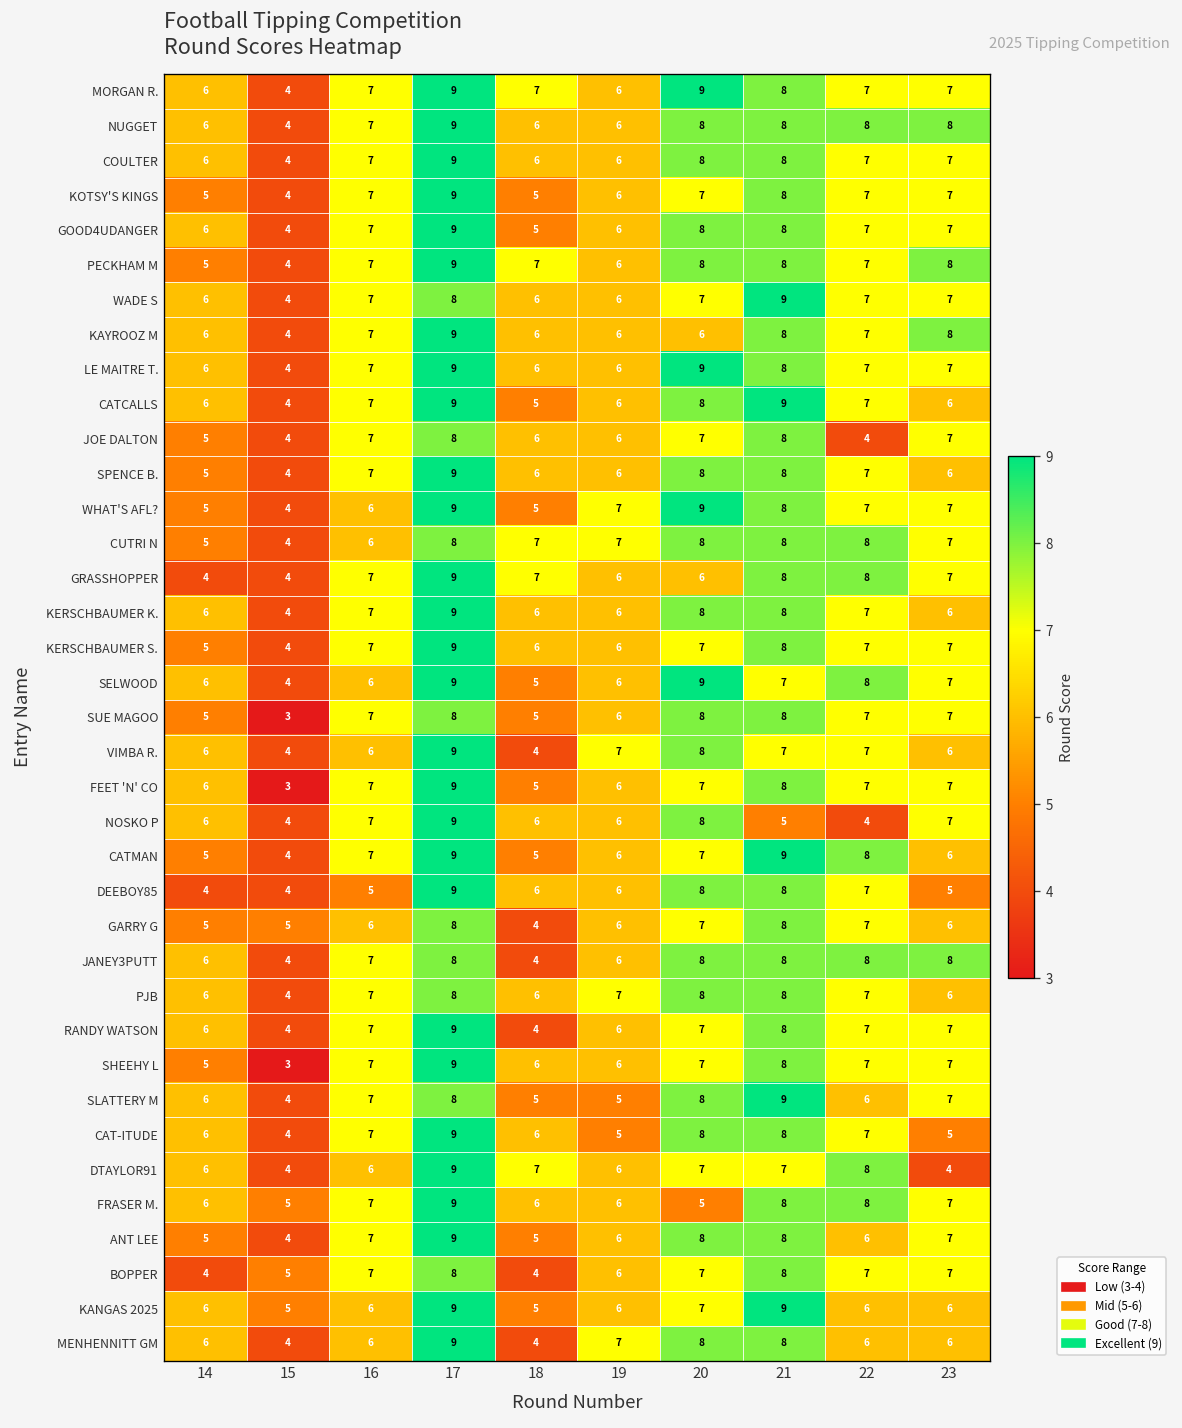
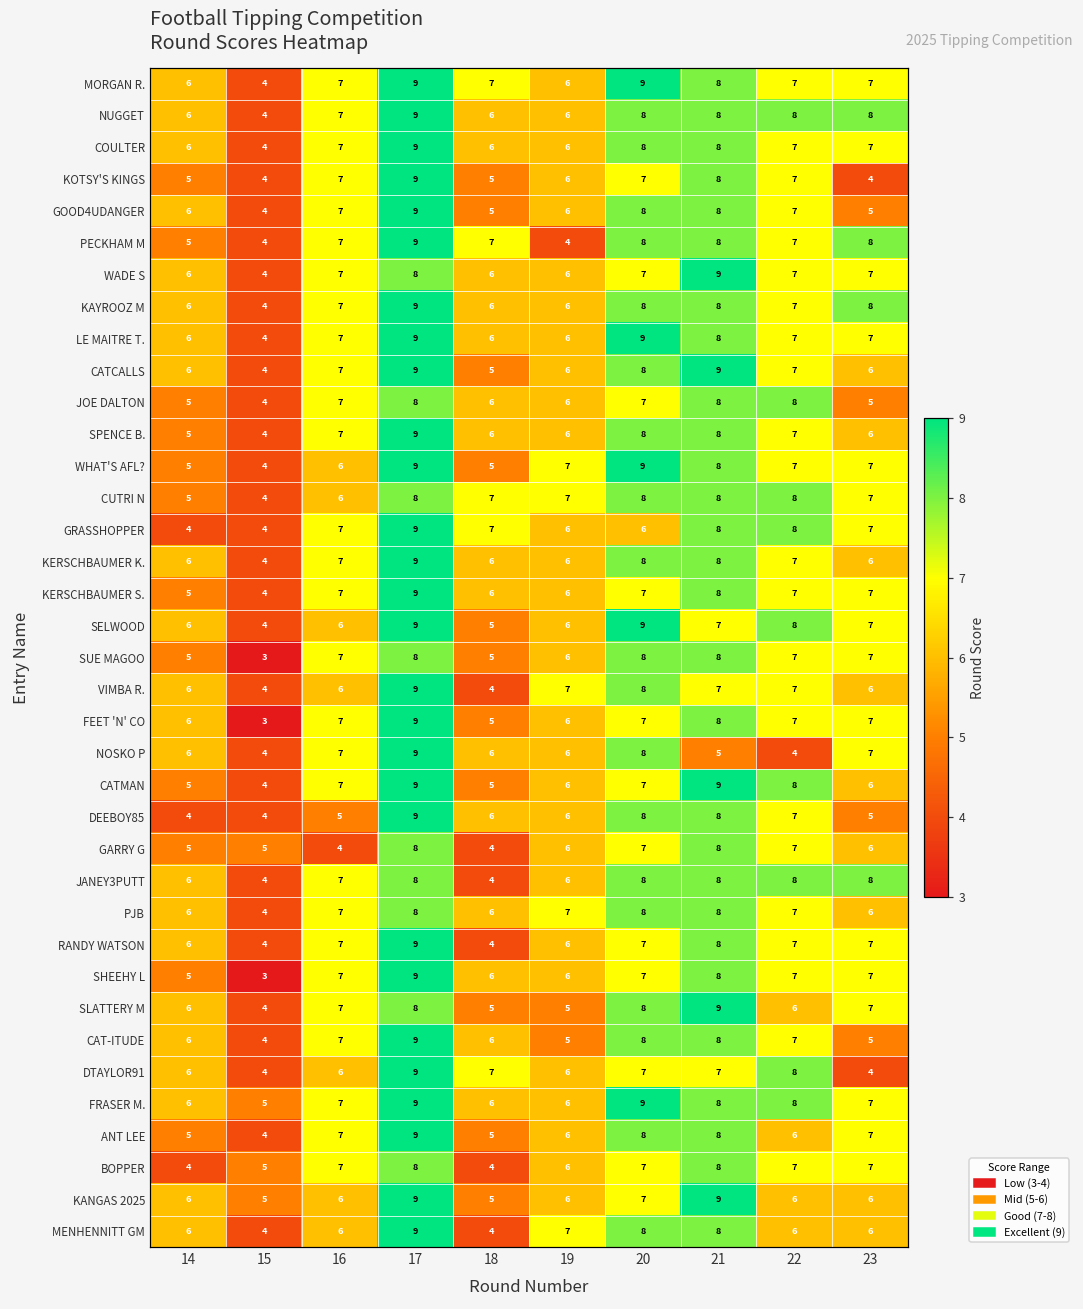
KOTSY'S KINGS, 23: 7 -> 4
GOOD4UDANGER, 23: 7 -> 5
PECKHAM M, 19: 6 -> 4
KAYROOZ M, 20: 6 -> 8
JOE DALTON, 22: 4 -> 8
JOE DALTON, 23: 7 -> 5
GARRY G, 16: 6 -> 4
FRASER M., 20: 5 -> 9
